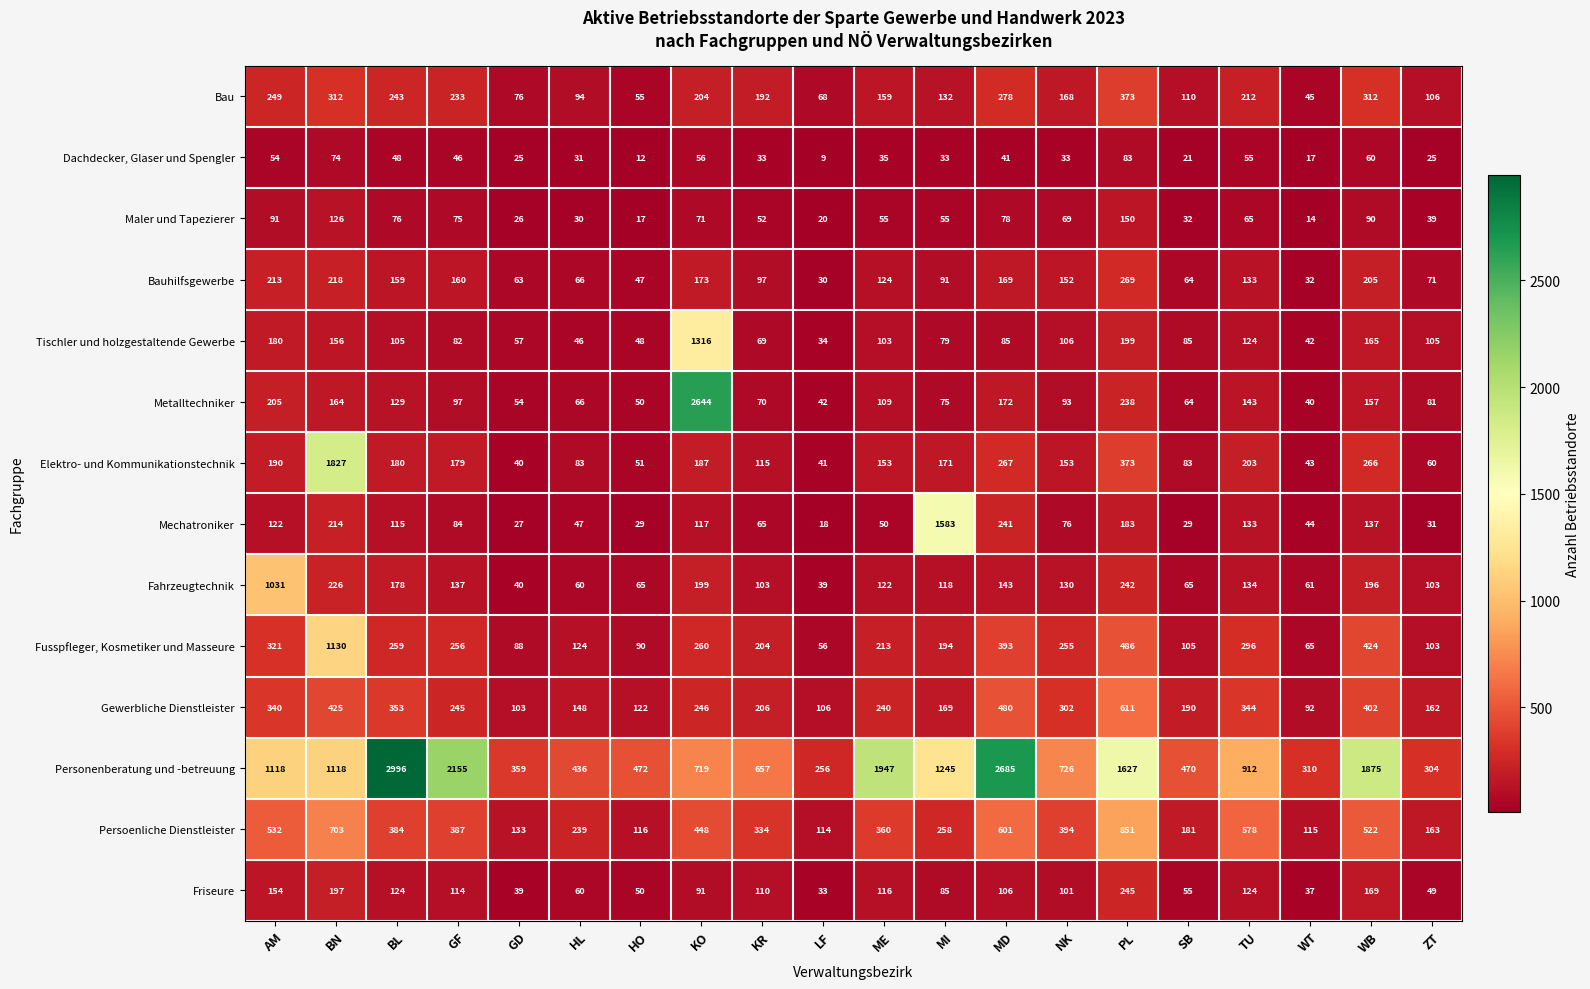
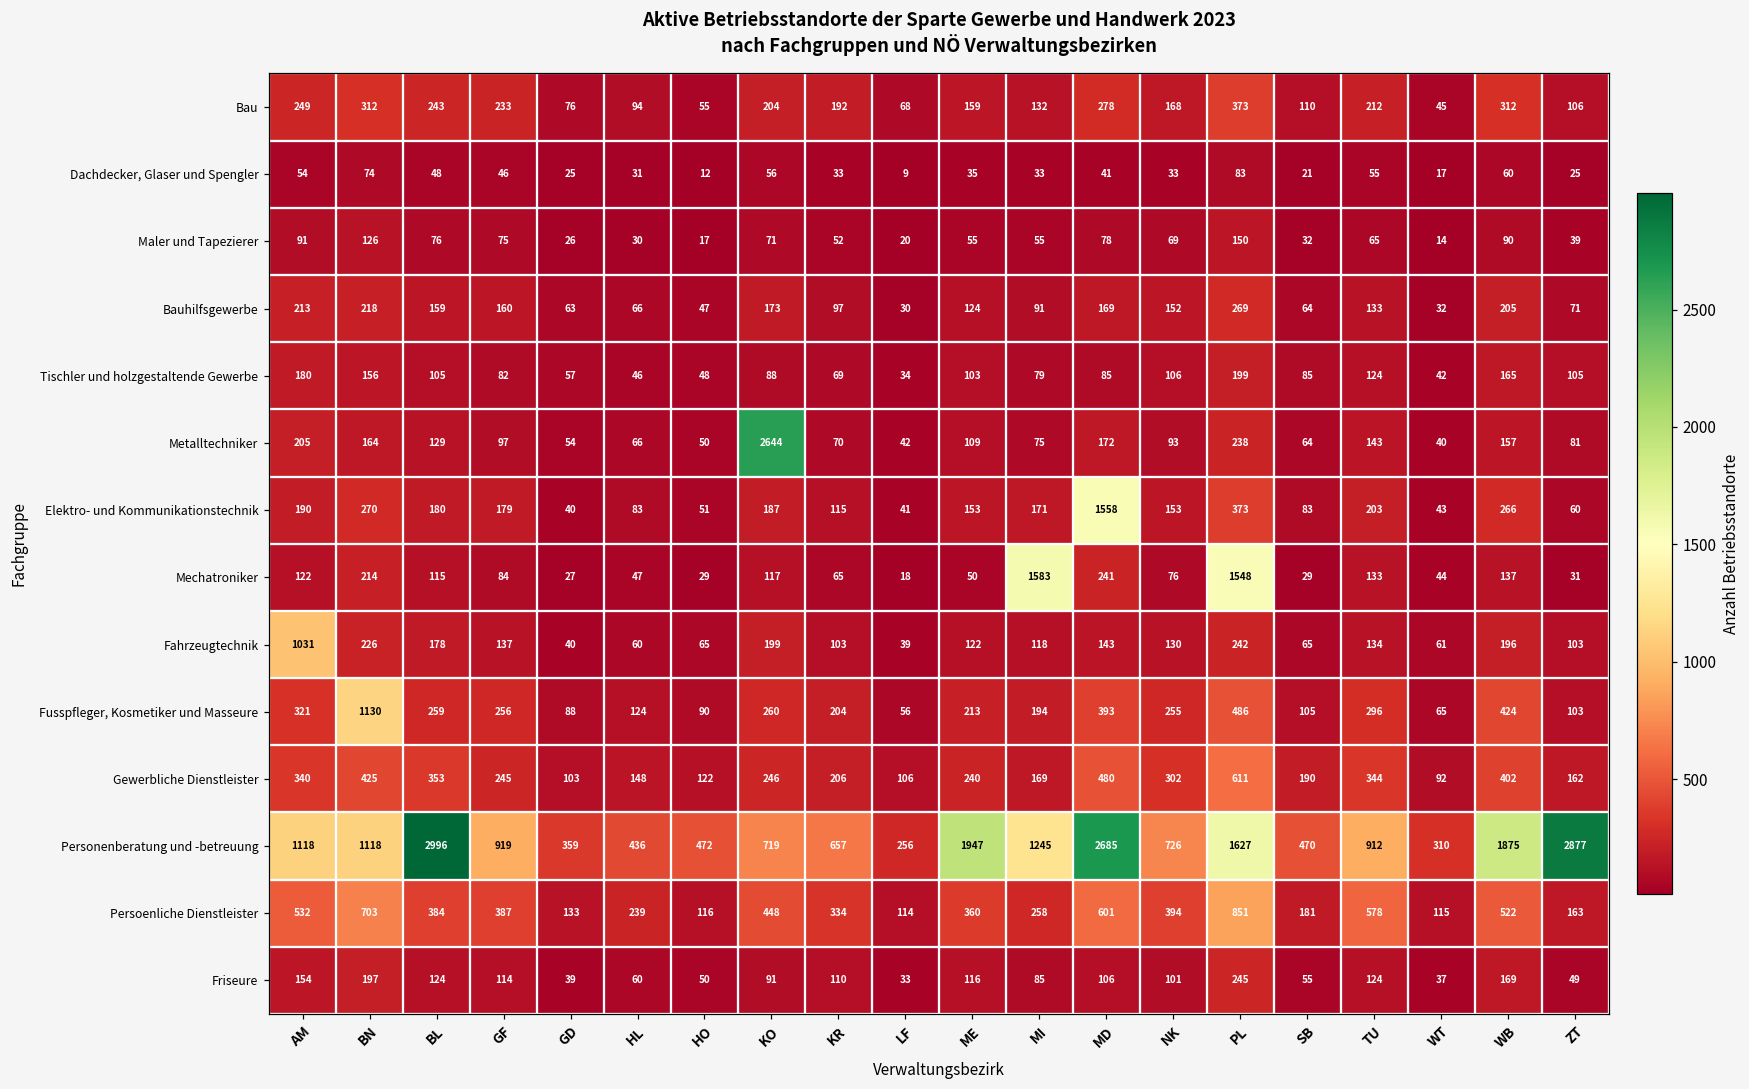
Tischler und holzgestaltende Gewerbe, KO: 1316 -> 88
Elektro- und Kommunikationstechnik, BN: 1827 -> 270
Elektro- und Kommunikationstechnik, MD: 267 -> 1558
Mechatroniker, PL: 183 -> 1548
Personenberatung und -betreuung, GF: 2155 -> 919
Personenberatung und -betreuung, ZT: 304 -> 2877
